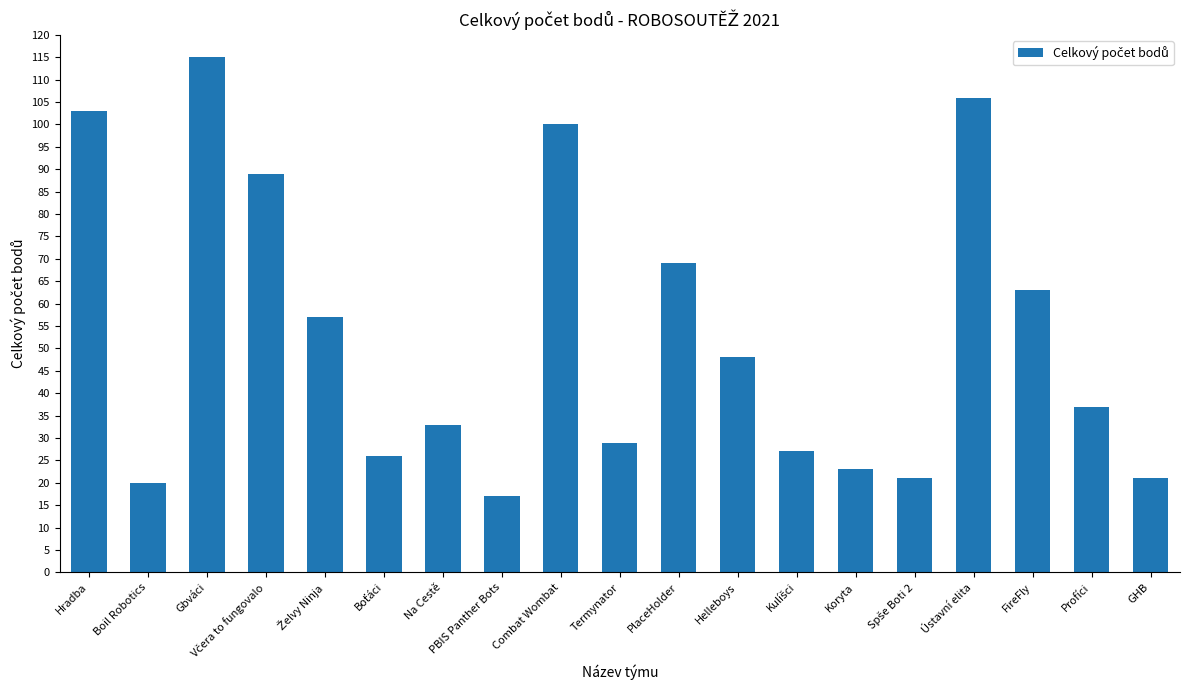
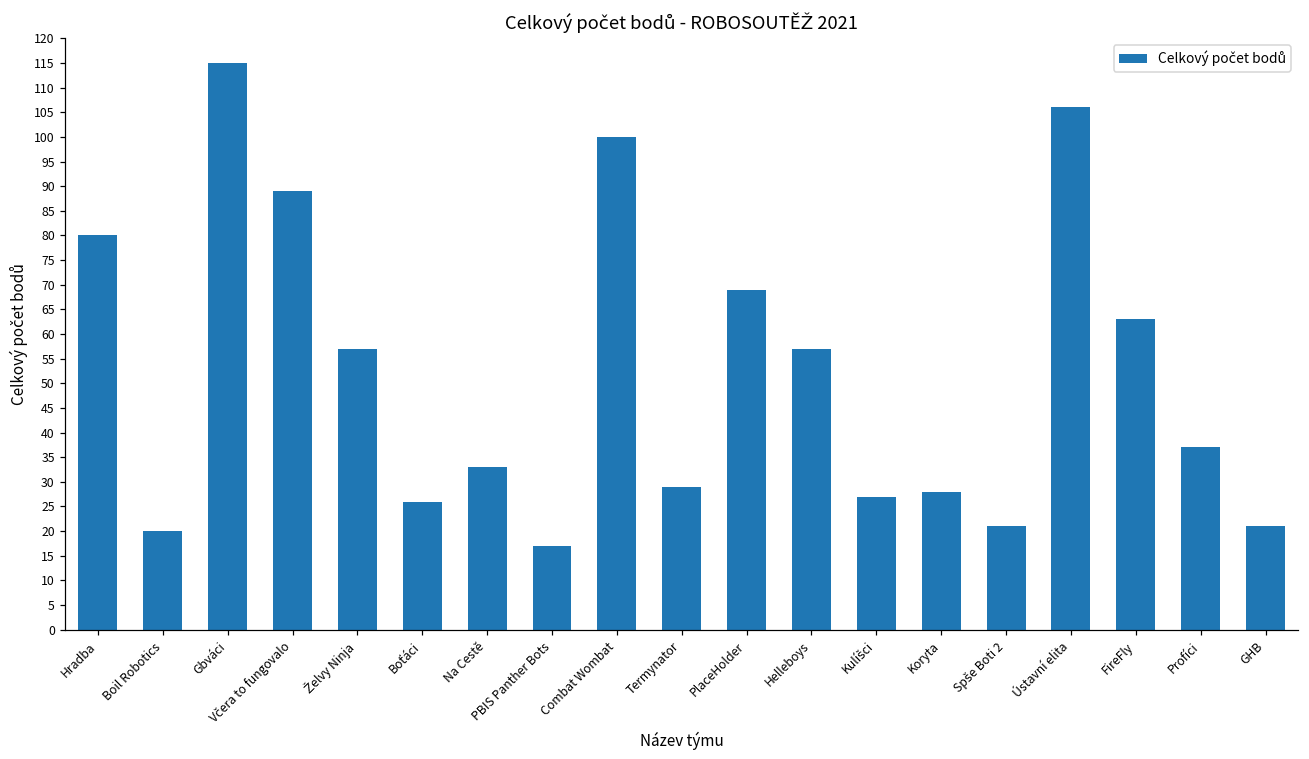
Hradba: 103 -> 80
Helleboys: 48 -> 57
Koryta: 23 -> 28
